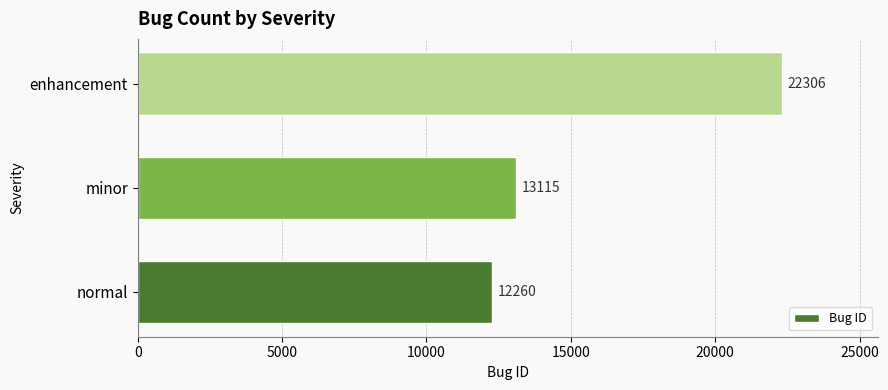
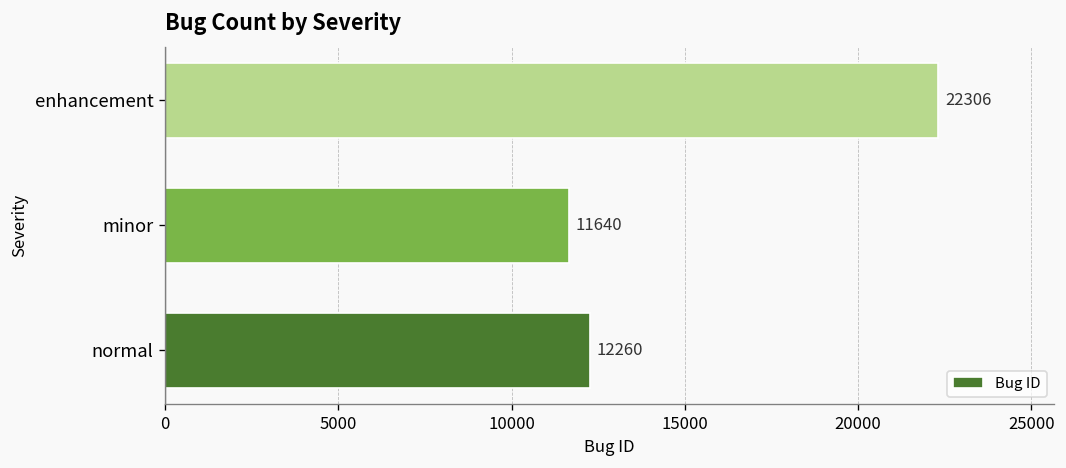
minor: 13115 -> 11640
